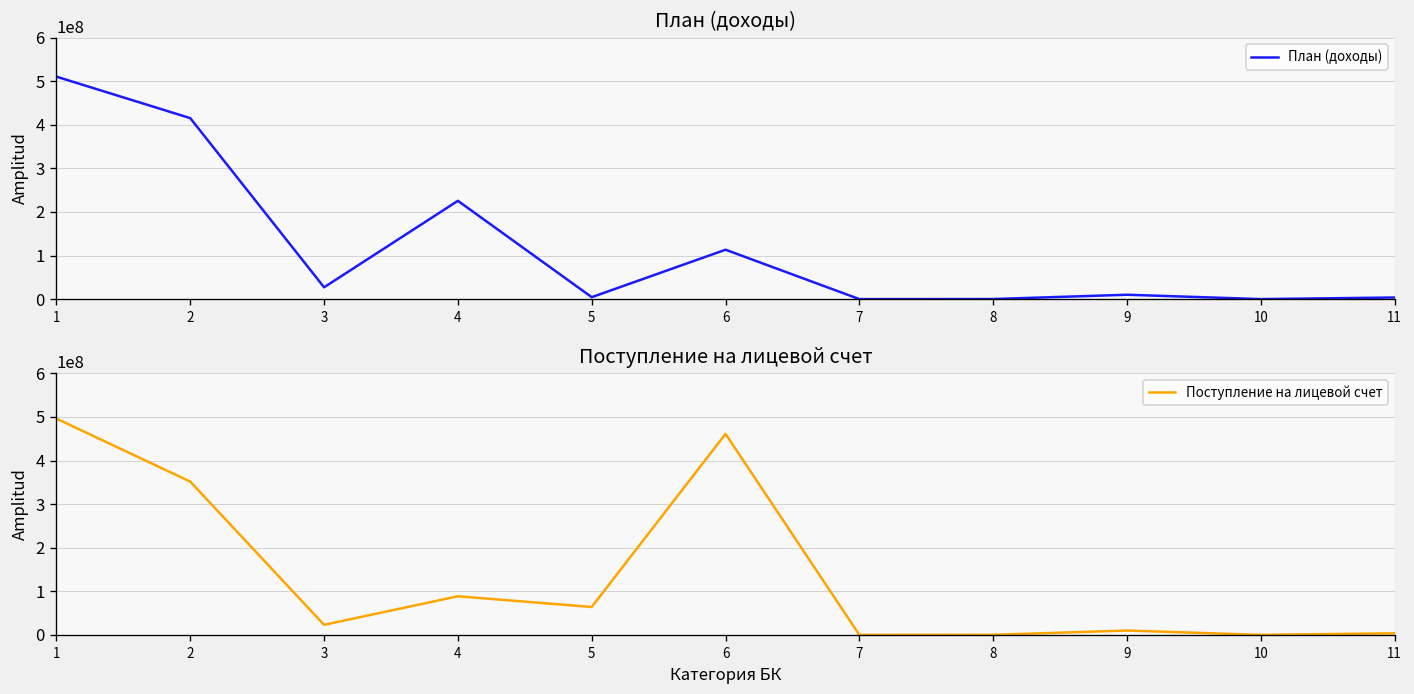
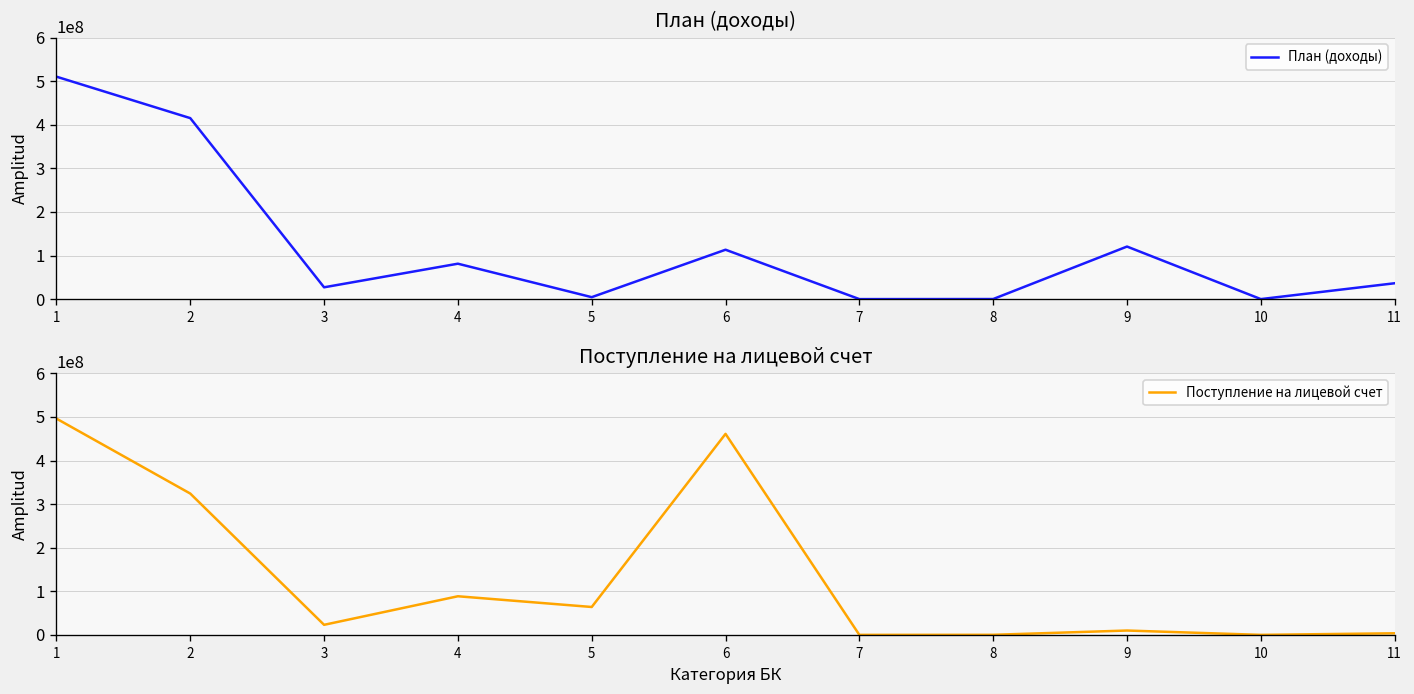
План (доходы), 4: 230000000 -> 80000000
План (доходы), 9: 10000000 -> 120000000
План (доходы), 11: 0 -> 40000000
Поступление на лицевой счет, 2: 350000000 -> 320000000
